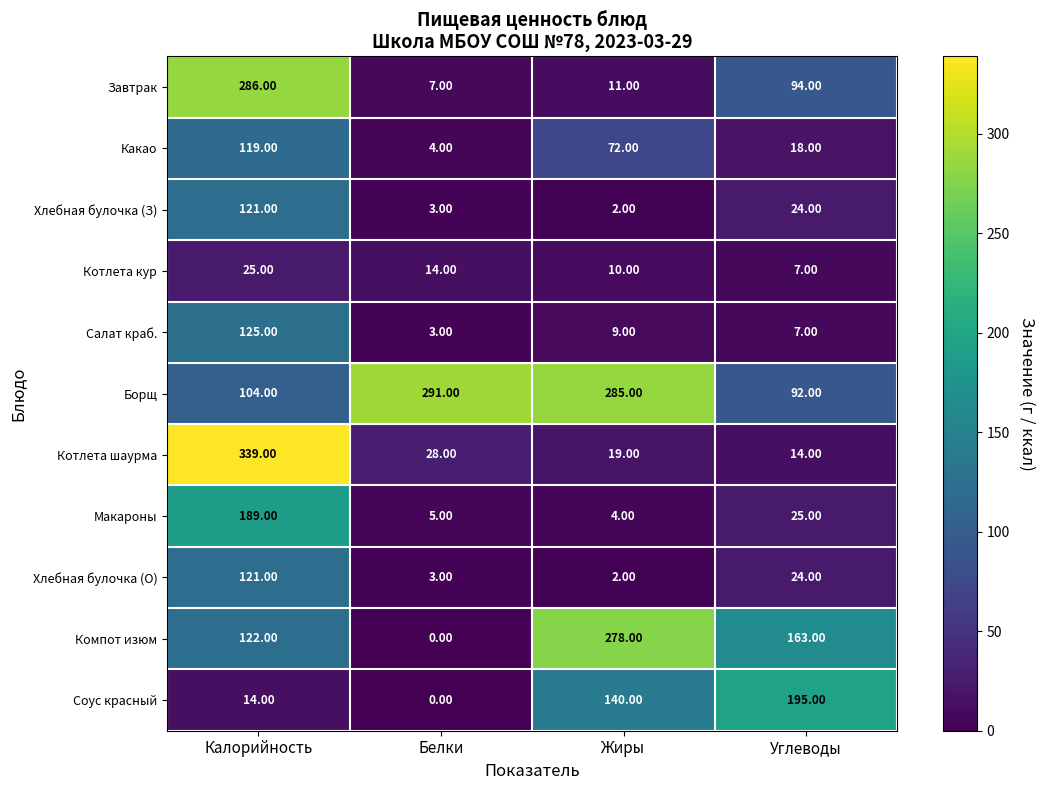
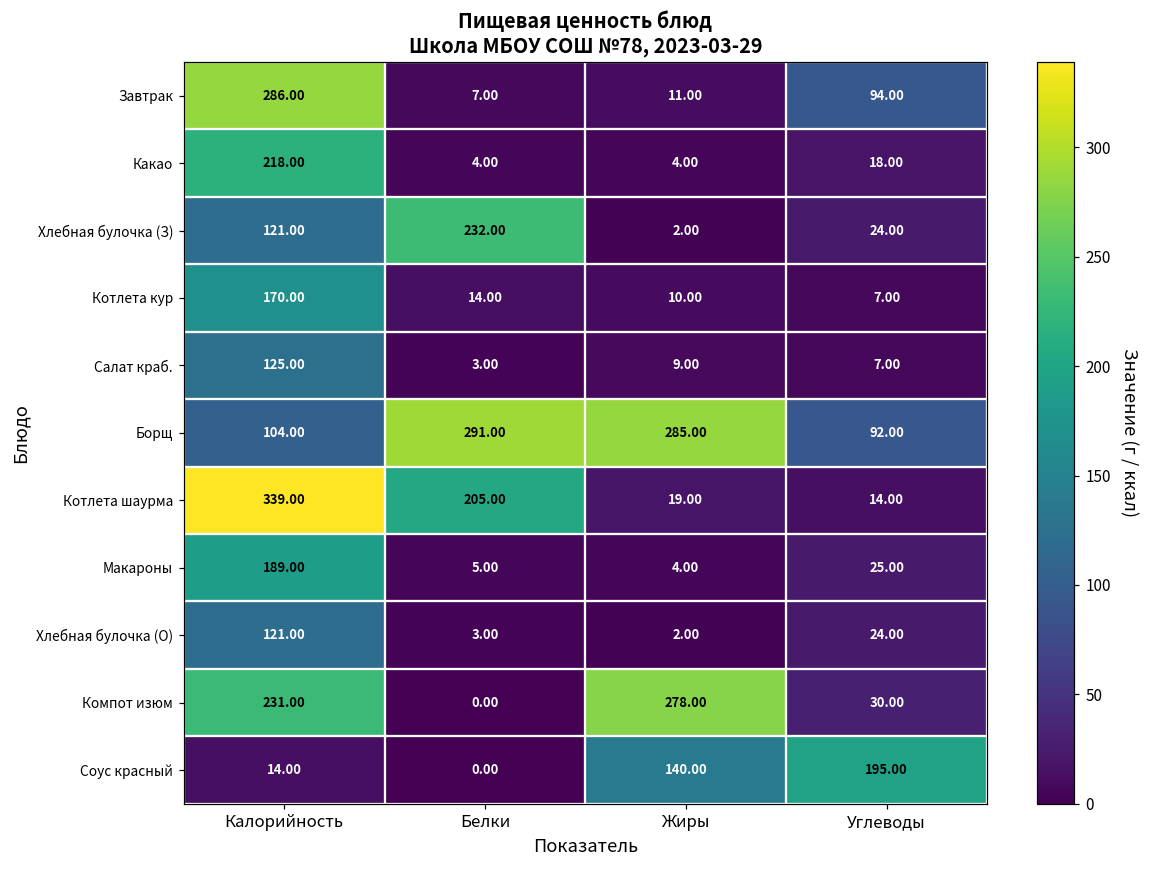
Какао, Калорийность: 119.00 -> 218.00
Какао, Жиры: 72.00 -> 4.00
Хлебная булочка (З), Белки: 3.00 -> 232.00
Котлета кур, Калорийность: 25.00 -> 170.00
Котлета шаурма, Белки: 28.00 -> 205.00
Компот изюм, Калорийность: 122.00 -> 231.00
Компот изюм, Углеводы: 163.00 -> 30.00
